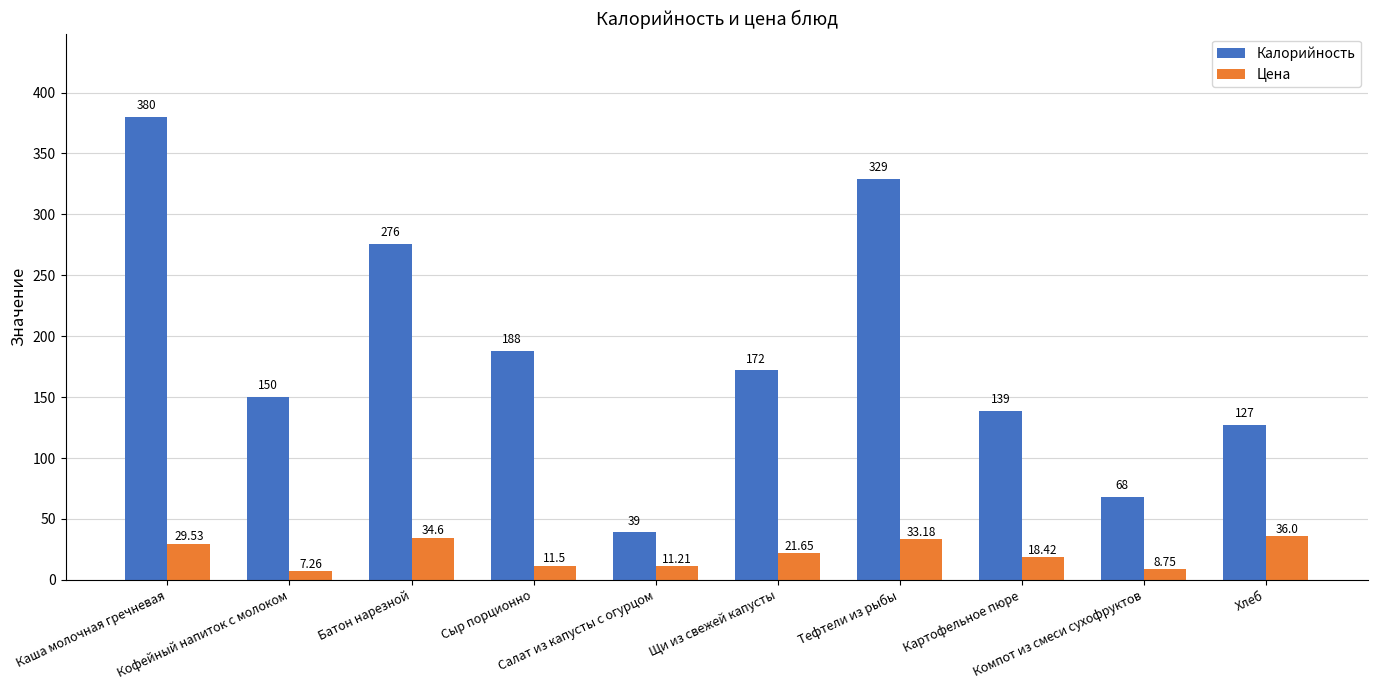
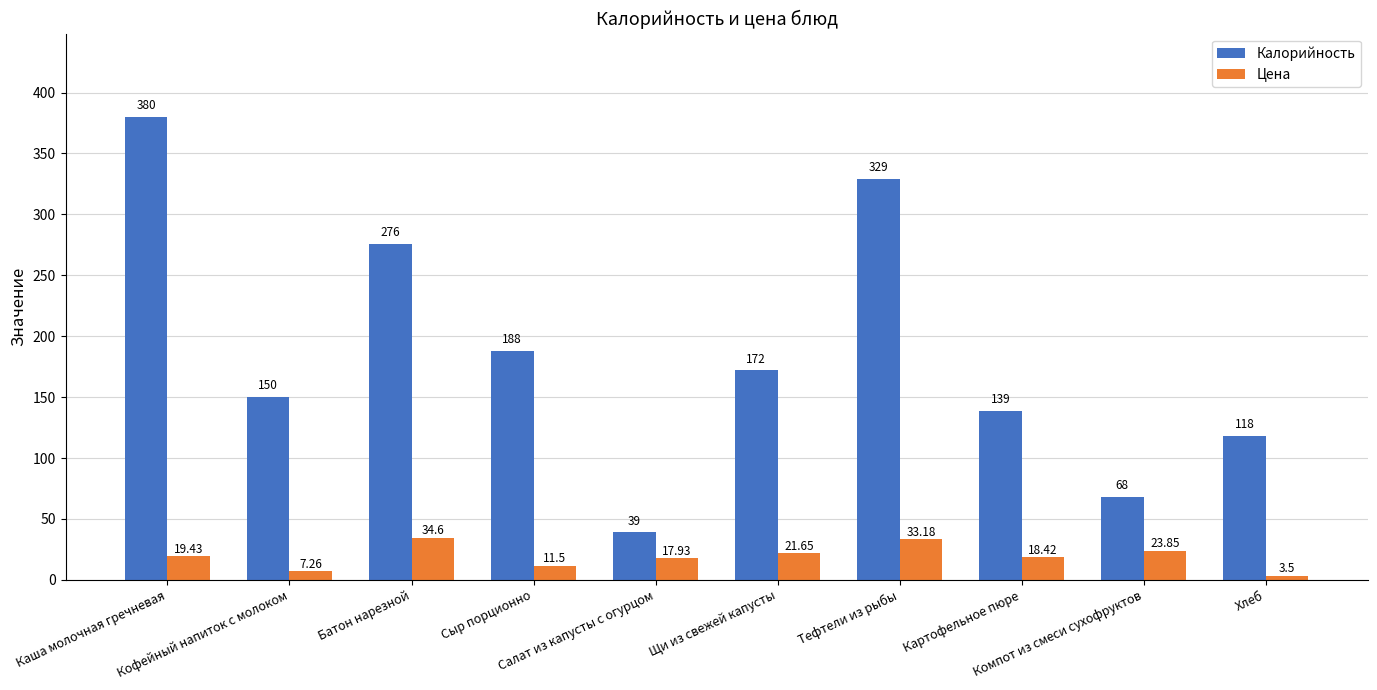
Цена, Каша молочная гречневая: 29.53 -> 19.43
Цена, Салат из капусты с огурцом: 11.21 -> 17.93
Цена, Компот из смеси сухофруктов: 8.75 -> 23.85
Калорийность, Хлеб: 127 -> 118
Цена, Хлеб: 36.0 -> 3.5
